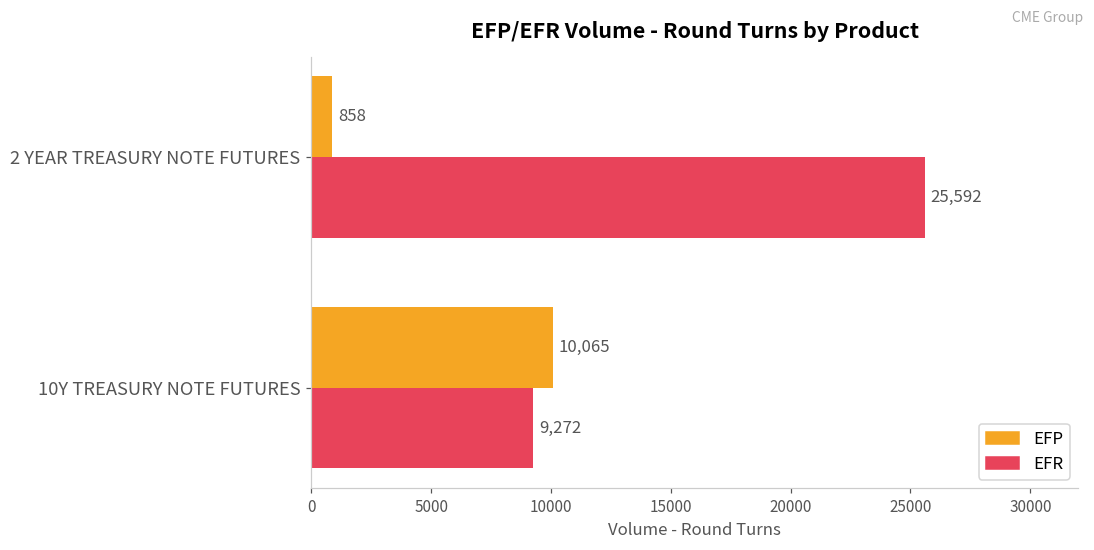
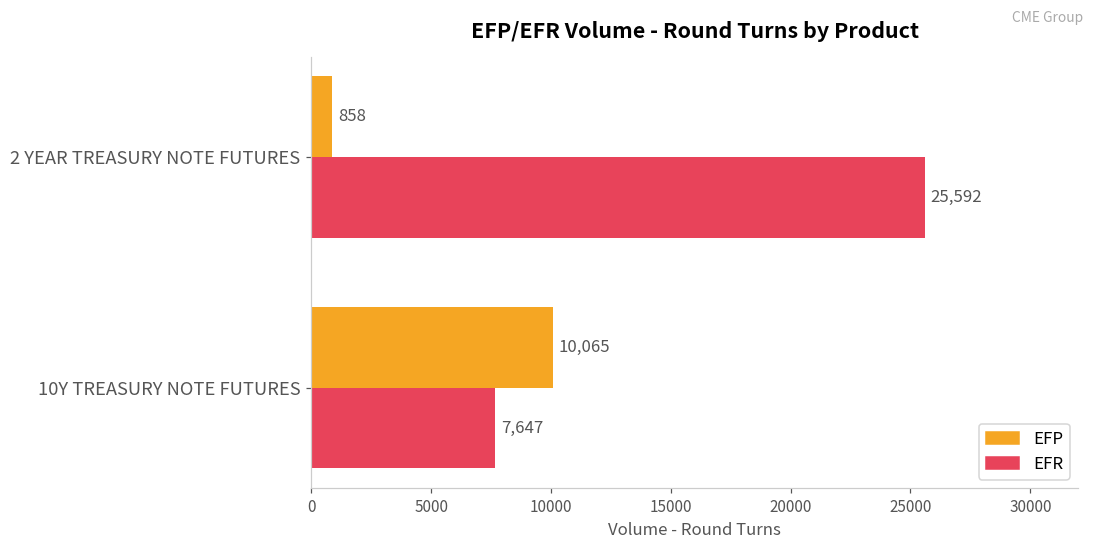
EFR, 10Y TREASURY NOTE FUTURES: 9,272 -> 7,647
